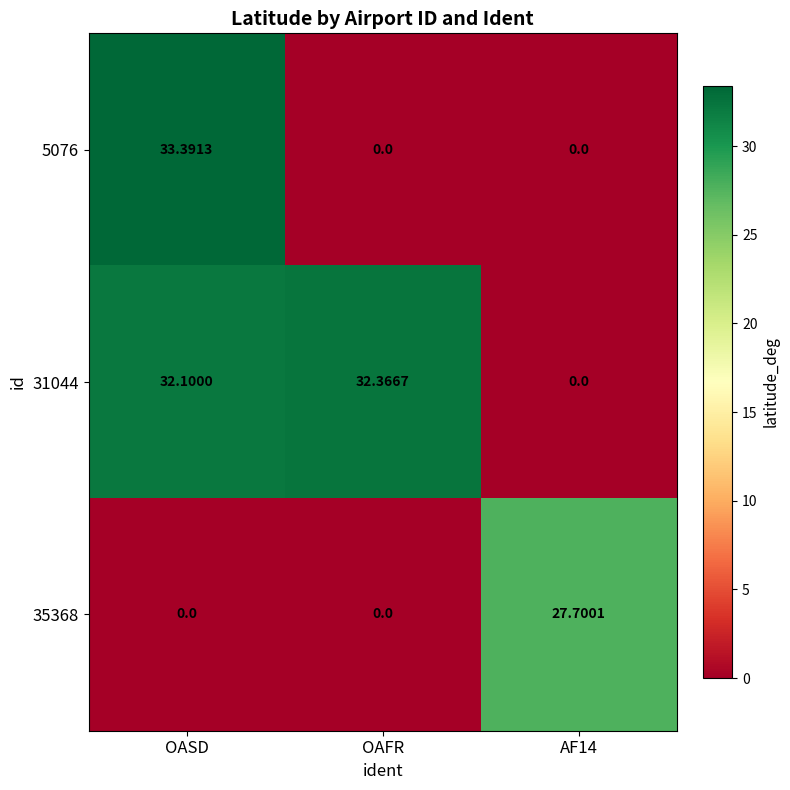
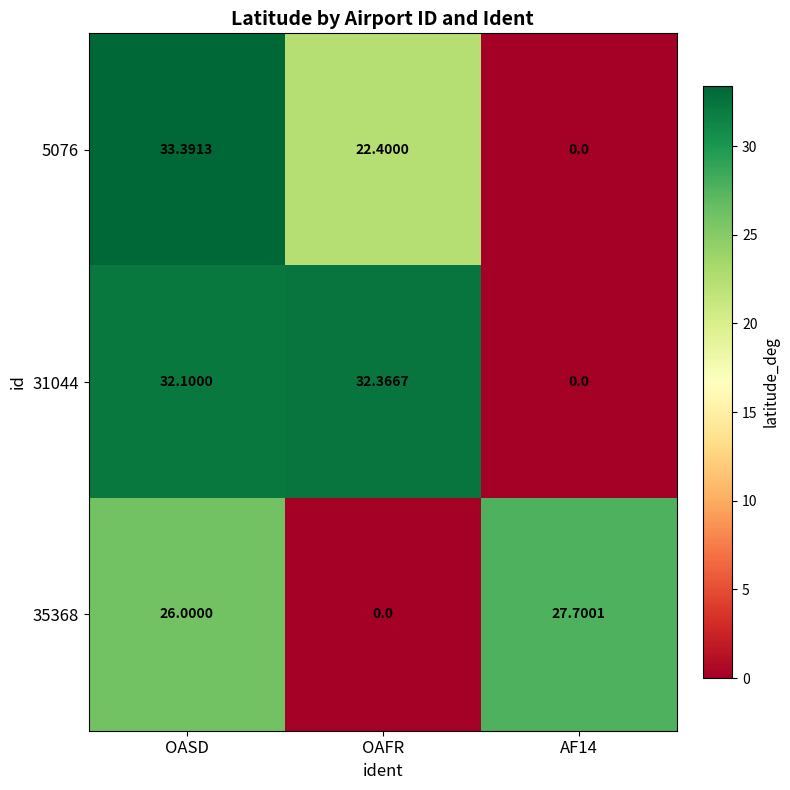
5076, OAFR: 0.0 -> 22.4000
35368, OASD: 0.0 -> 26.0000
